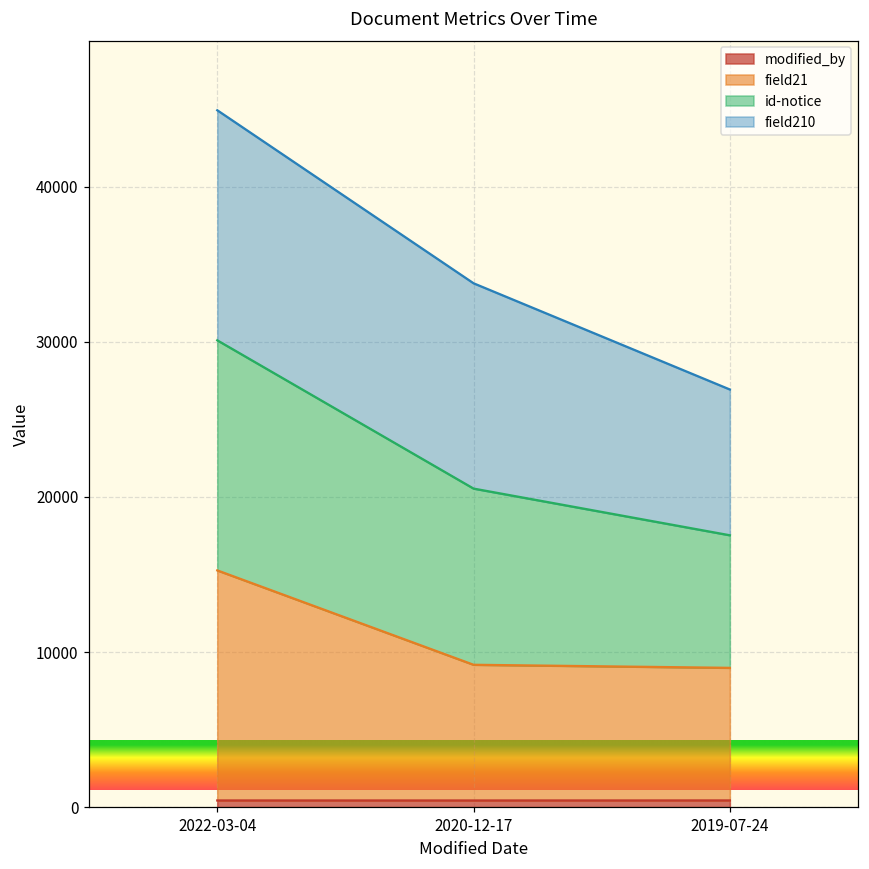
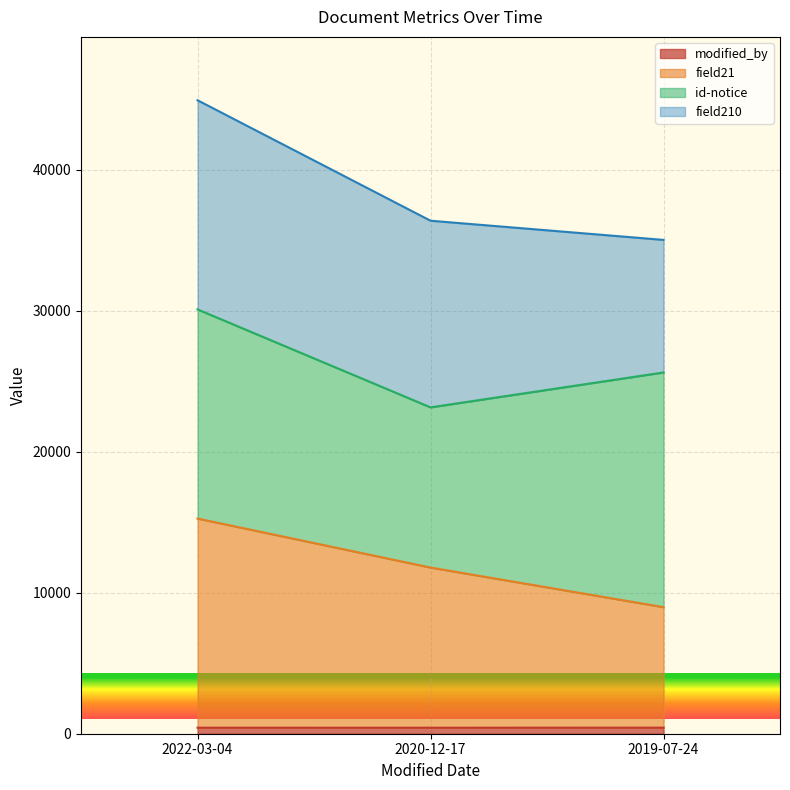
field21, 2020-12-17: 8800 -> 11400
id-notice, 2019-07-24: 8500 -> 16600
